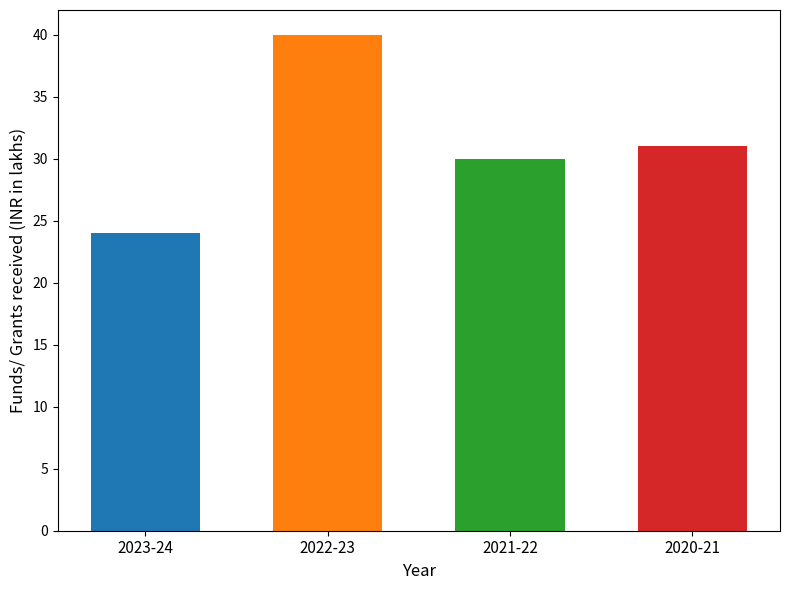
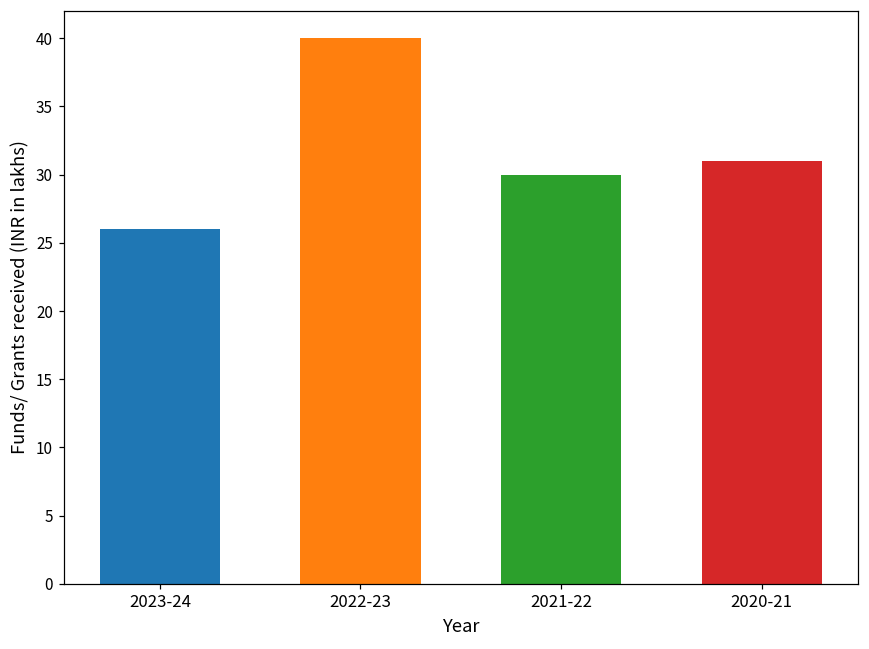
2023-24: 24 -> 26
